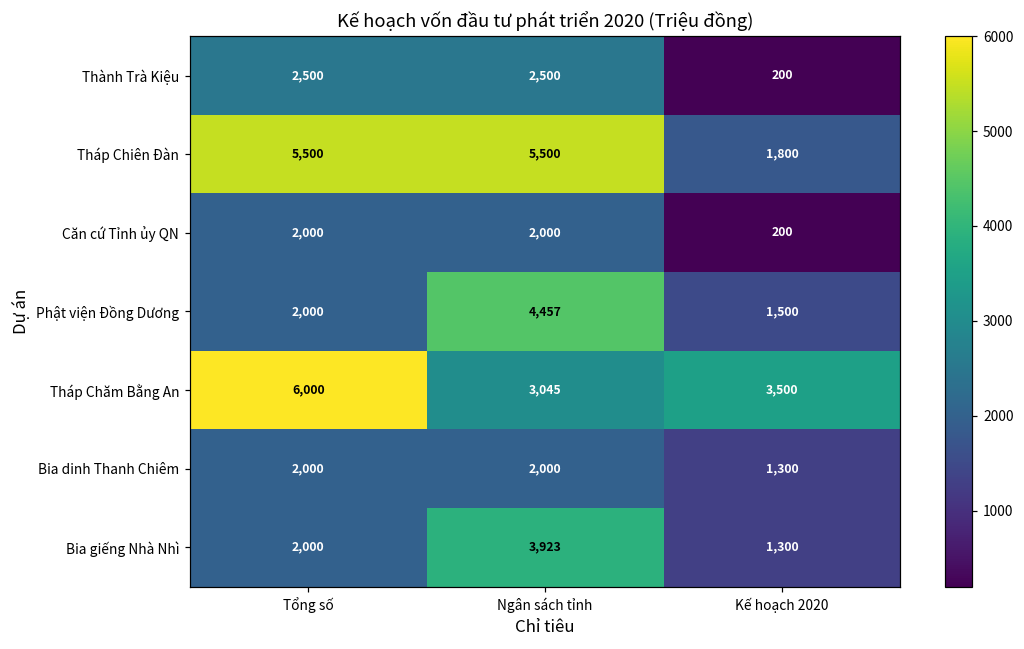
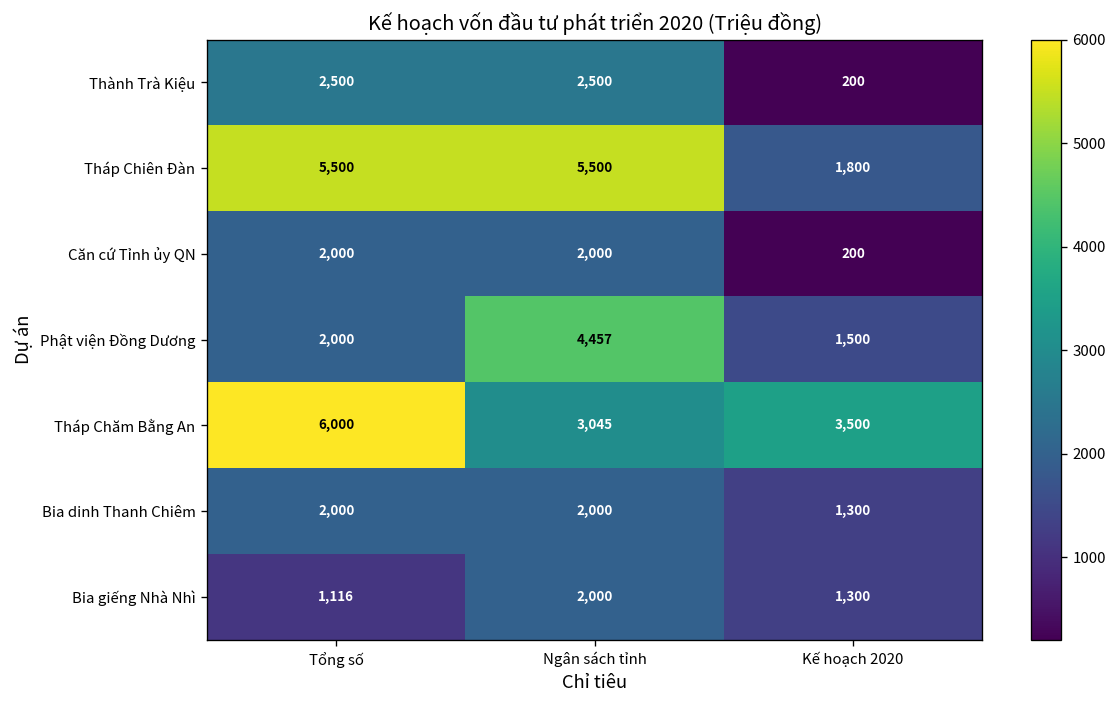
Bia giếng Nhà Nhì, Tổng số: 2,000 -> 1,116
Bia giếng Nhà Nhì, Ngân sách tỉnh: 3,923 -> 2,000
